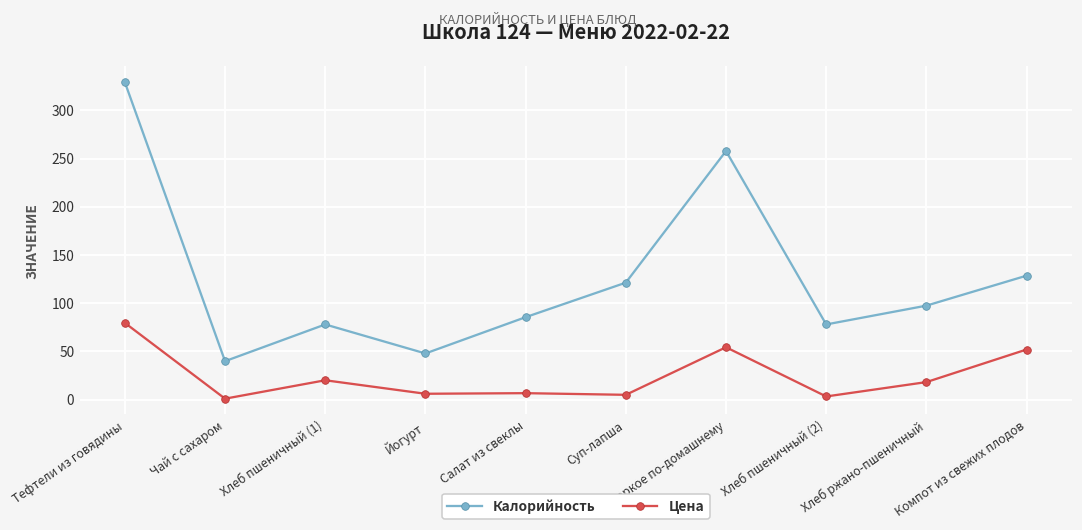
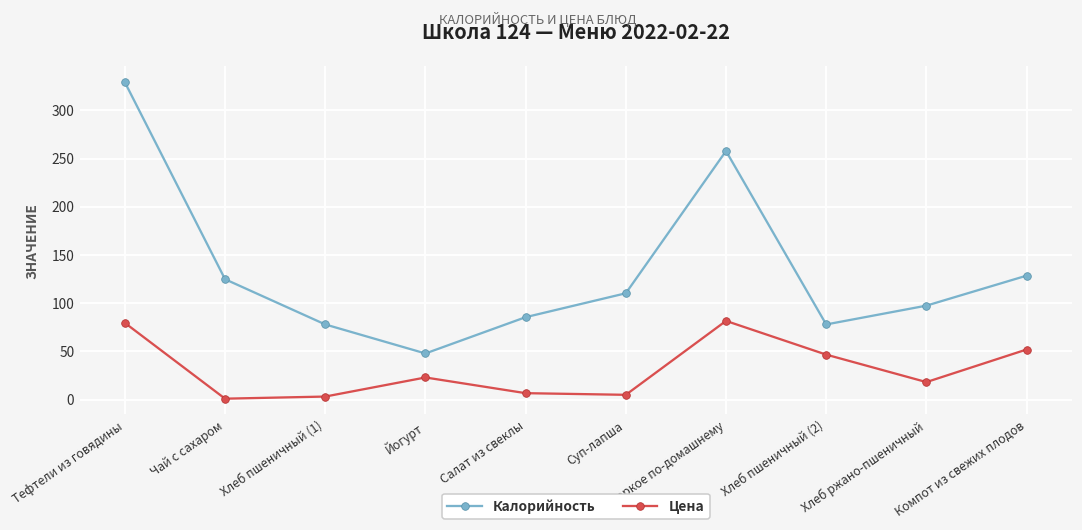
Калорийность, Чай с сахаром: 40 -> 120
Цена, Хлеб пшеничный (1): 20 -> 0
Цена, Йогурт: 10 -> 20
Калорийность, Суп-лапша: 120 -> 110
Цена, Жаркое по-домашнему: 50 -> 80
Цена, Хлеб пшеничный (2): 0 -> 50
